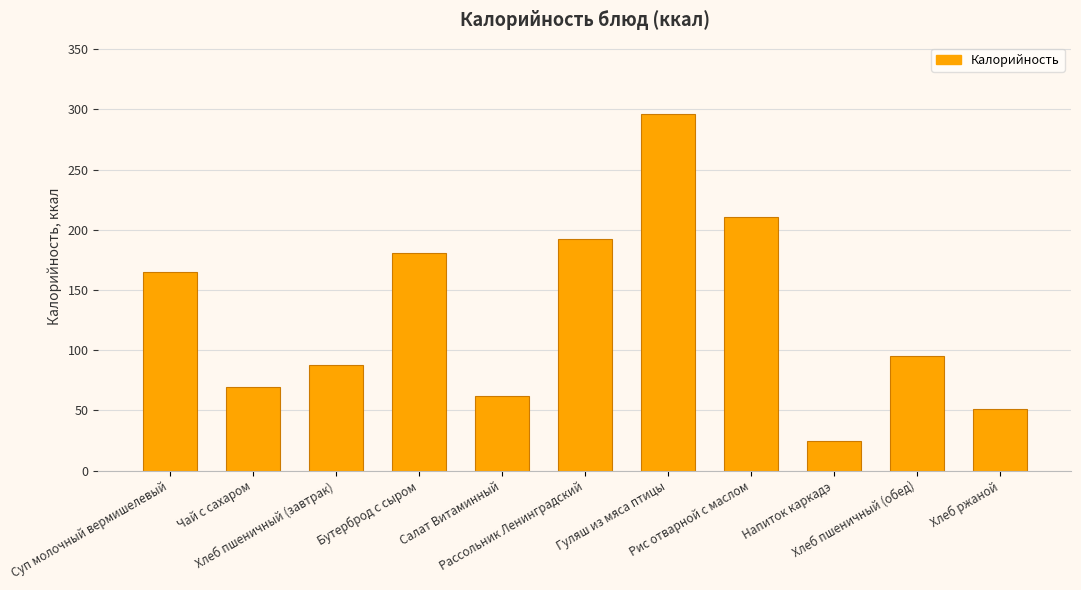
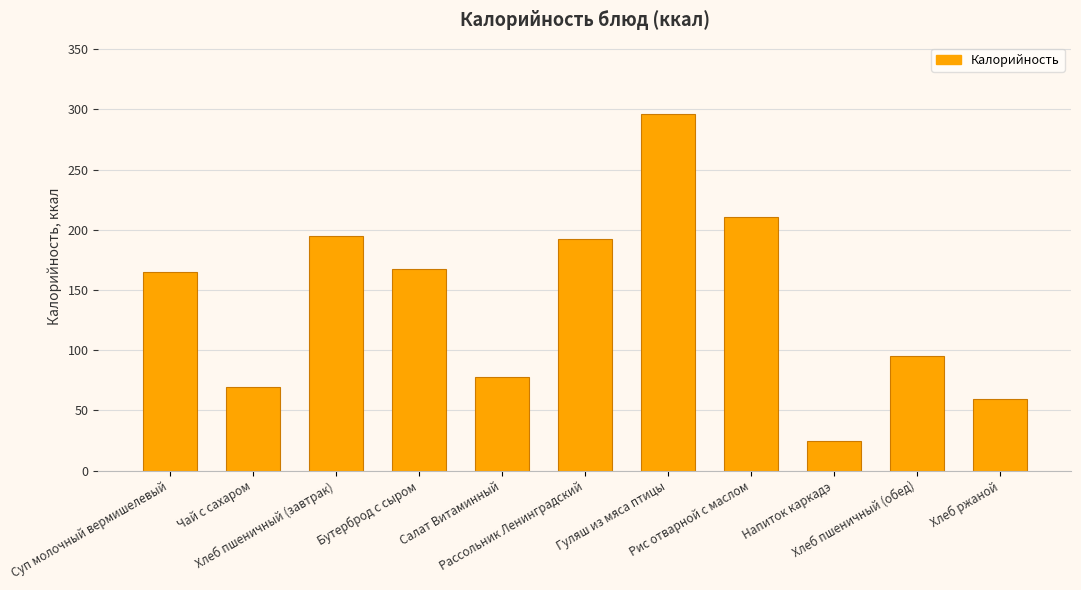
Хлеб пшеничный (завтрак): 88 -> 195
Бутерброд с сыром: 181 -> 167
Салат Витаминный: 62 -> 78
Хлеб ржаной: 51 -> 59
